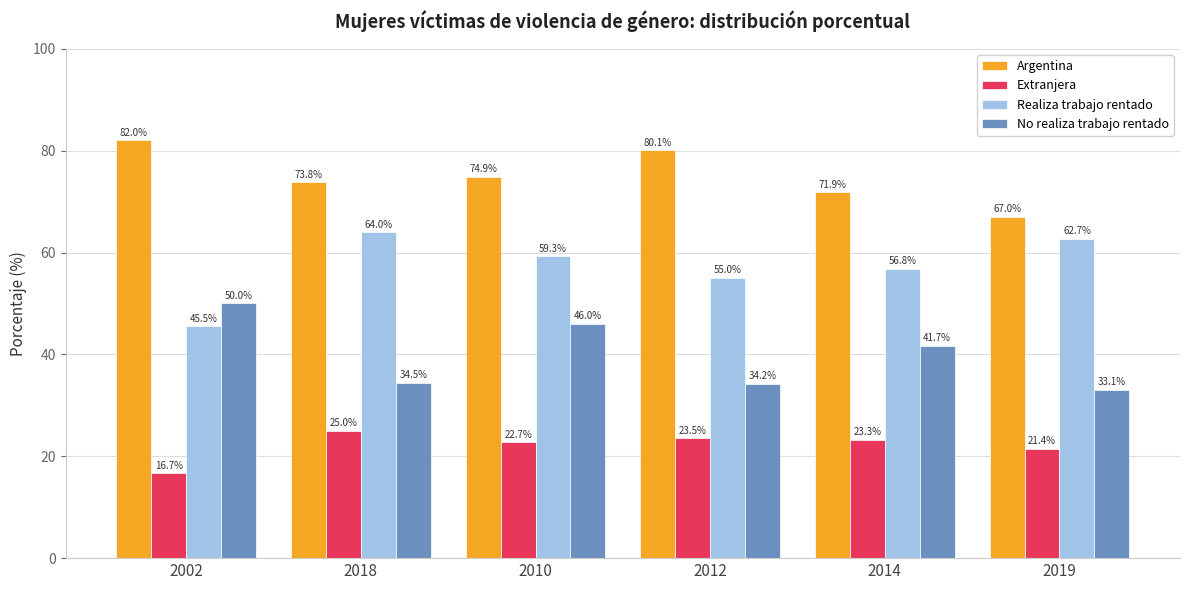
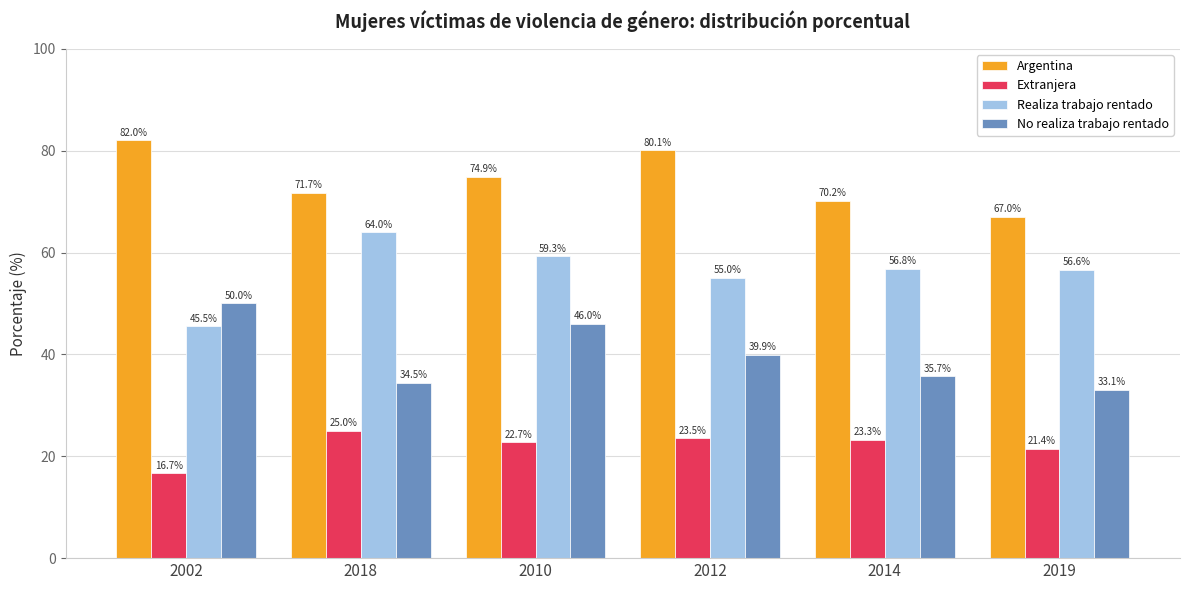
Argentina, 2018: 73.8% -> 71.7%
No realiza trabajo rentado, 2012: 34.2% -> 39.9%
Argentina, 2014: 71.9% -> 70.2%
No realiza trabajo rentado, 2014: 41.7% -> 35.7%
Realiza trabajo rentado, 2019: 62.7% -> 56.6%
